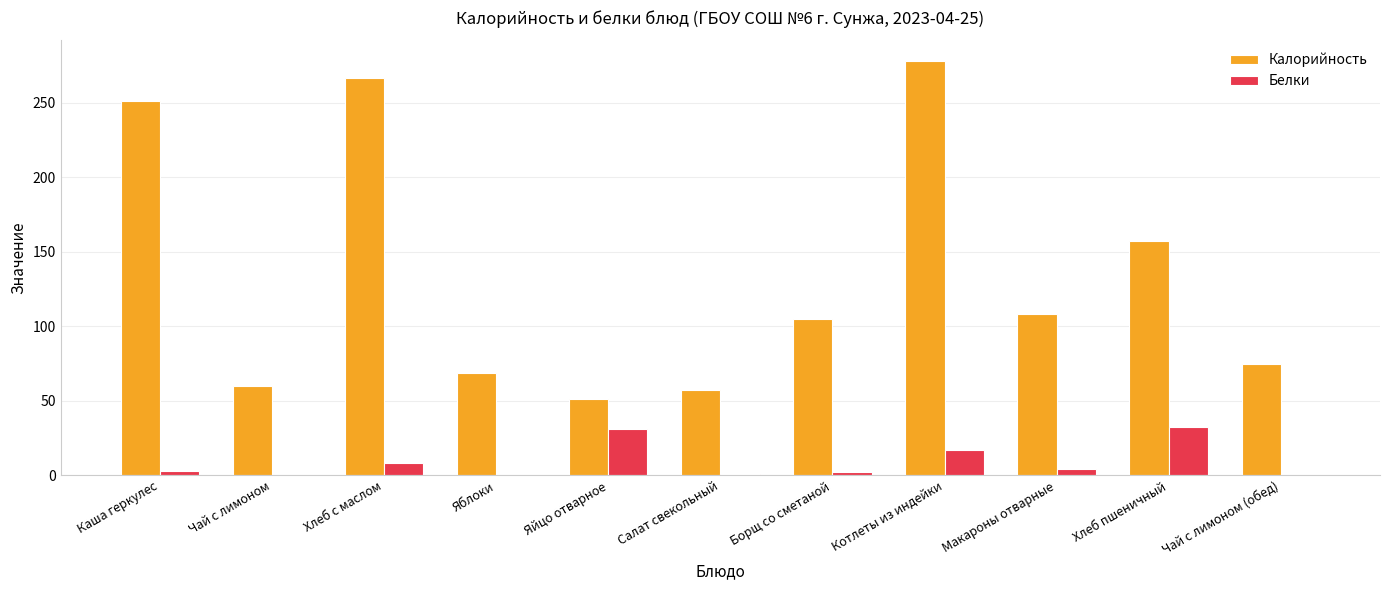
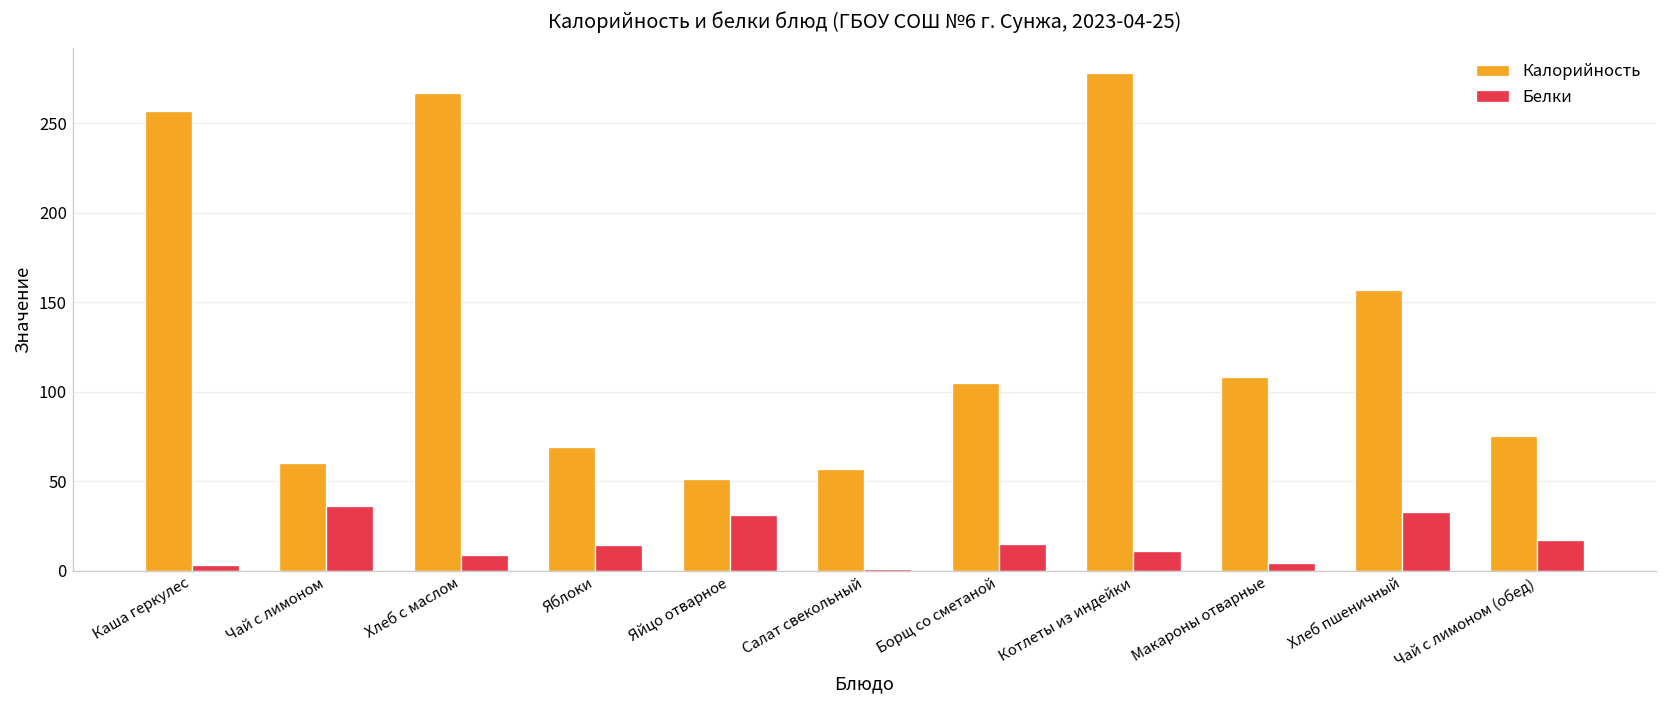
Калорийность, Каша геркулес: 251 -> 257
Белки, Чай с лимоном: 0 -> 36
Белки, Яблоки: 1 -> 14
Белки, Борщ со сметаной: 2 -> 15
Белки, Котлеты из индейки: 17 -> 11
Белки, Чай с лимоном (обед): 0 -> 17
